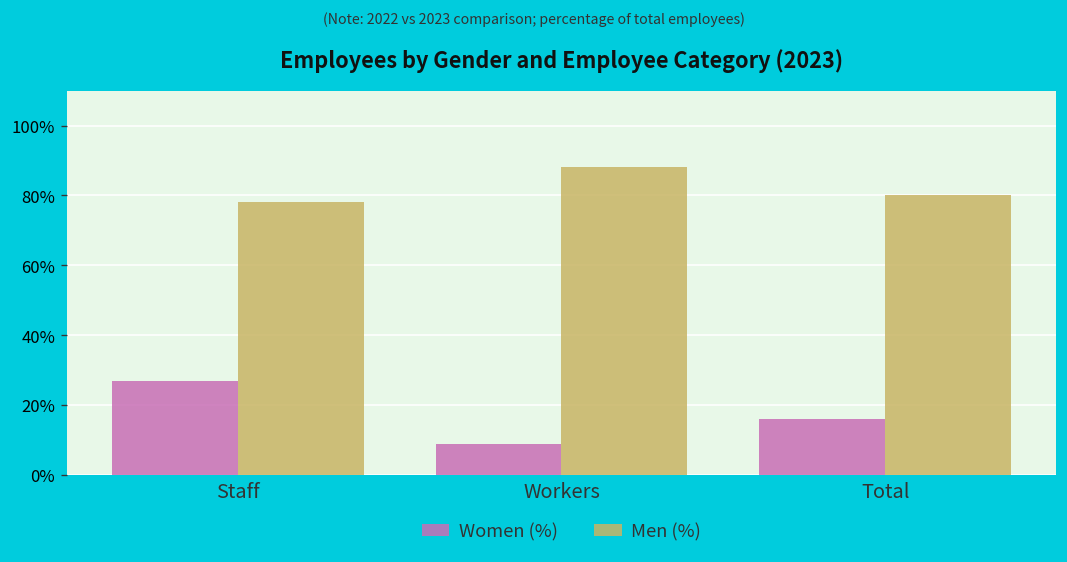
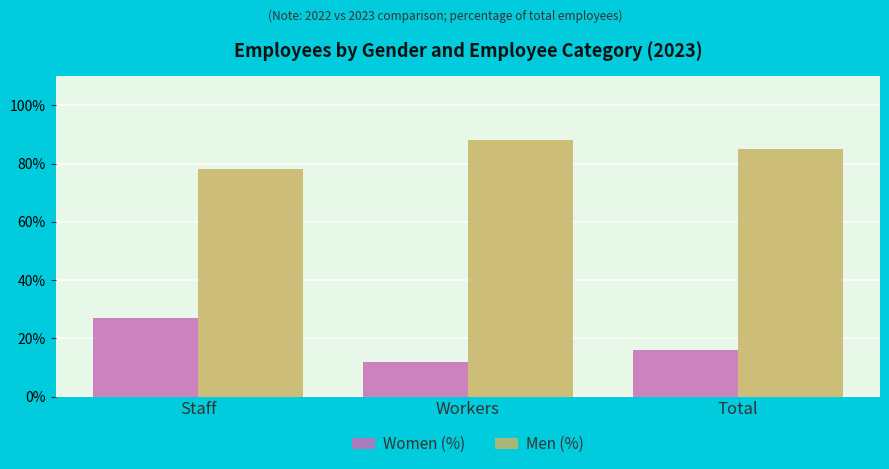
Women (%), Workers: 9% -> 12%
Men (%), Total: 80% -> 85%
